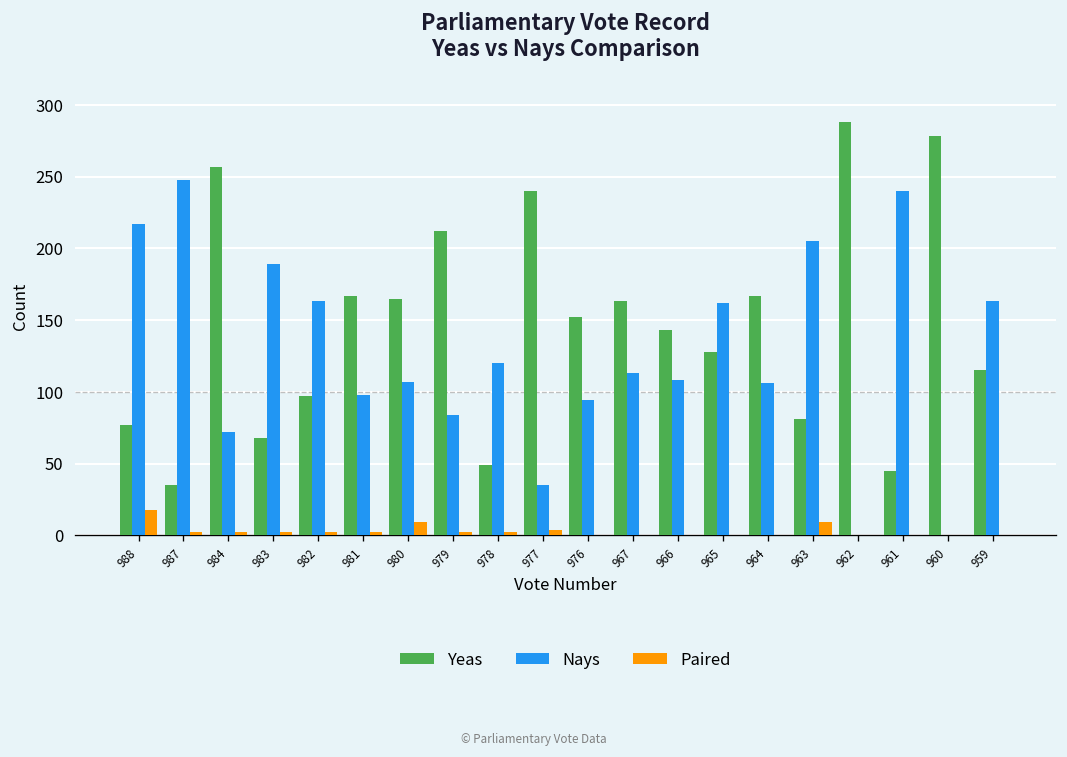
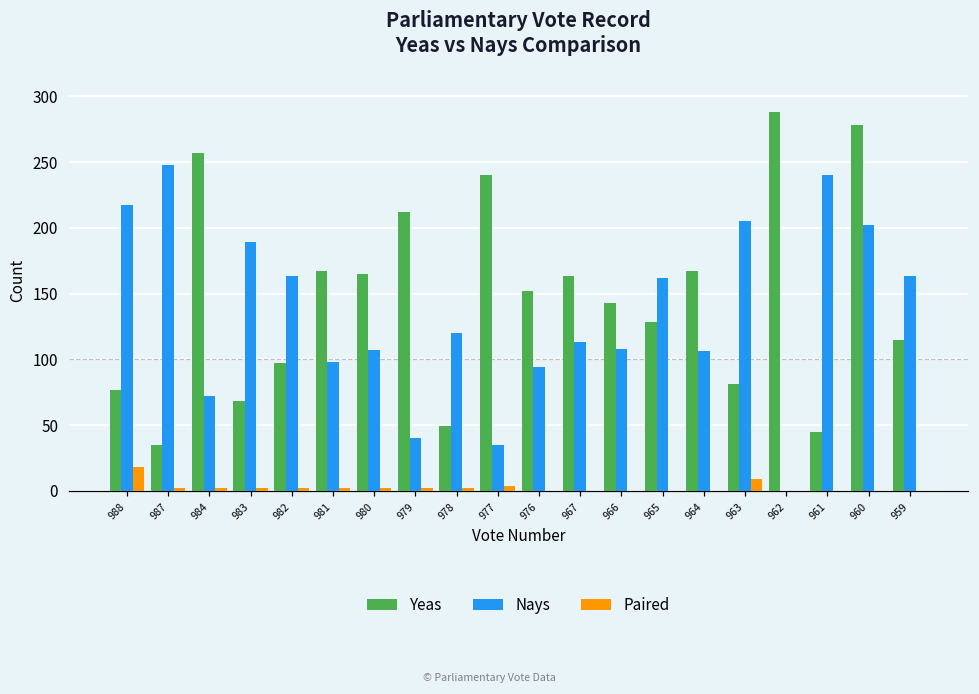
Paired, 980: 9 -> 2
Nays, 979: 84 -> 40
Nays, 960: 0 -> 202
